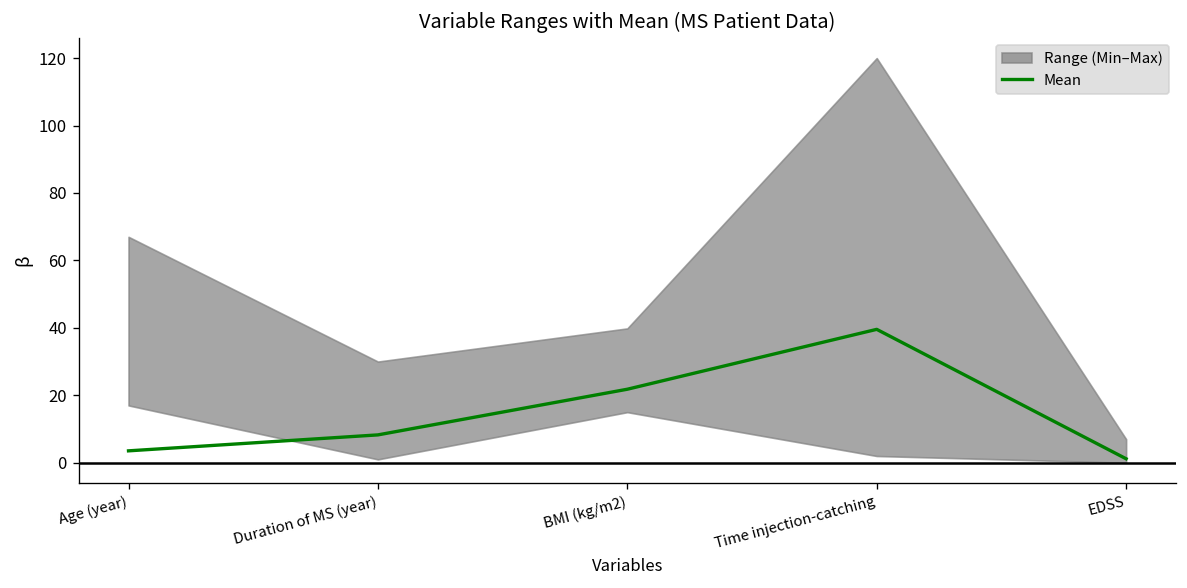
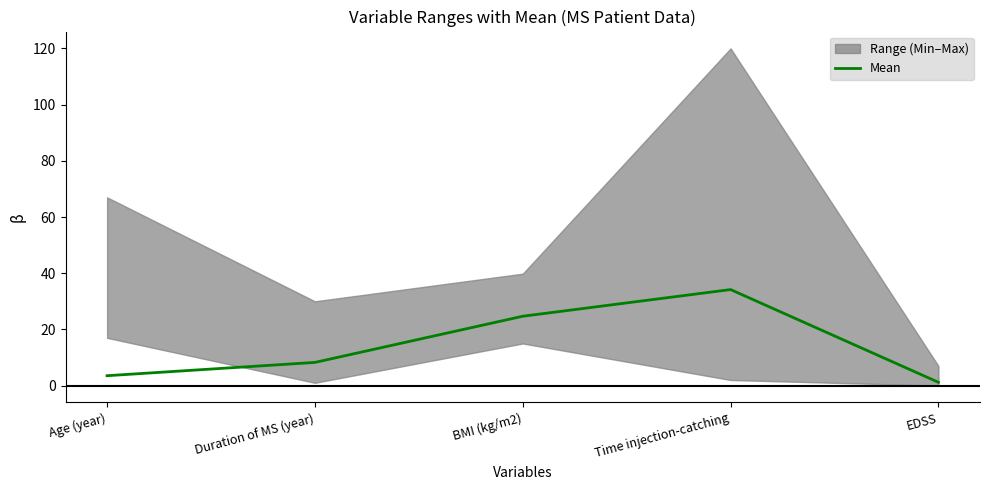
Mean, BMI (kg/m2): 22 -> 25
Mean, Time injection-catching: 40 -> 34
